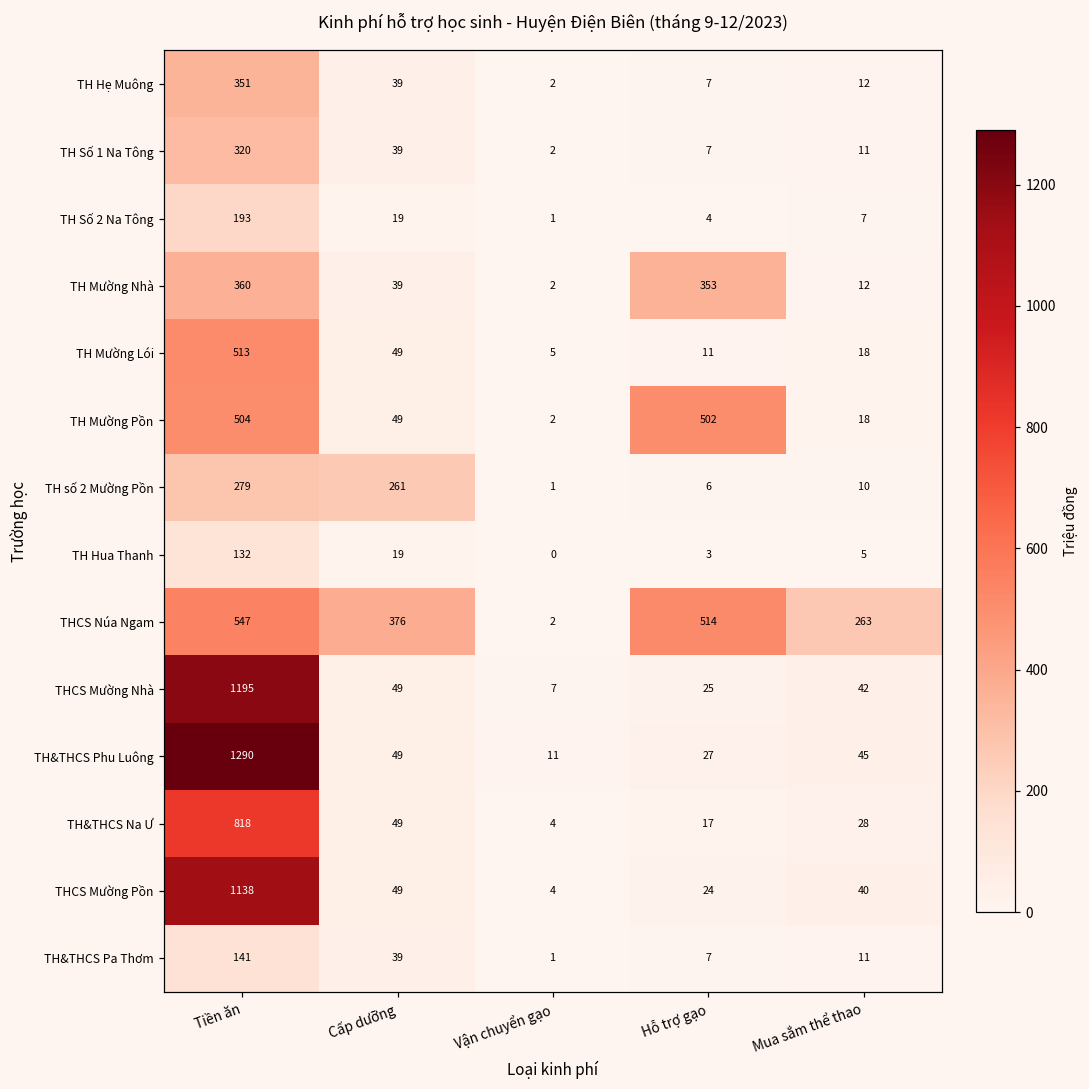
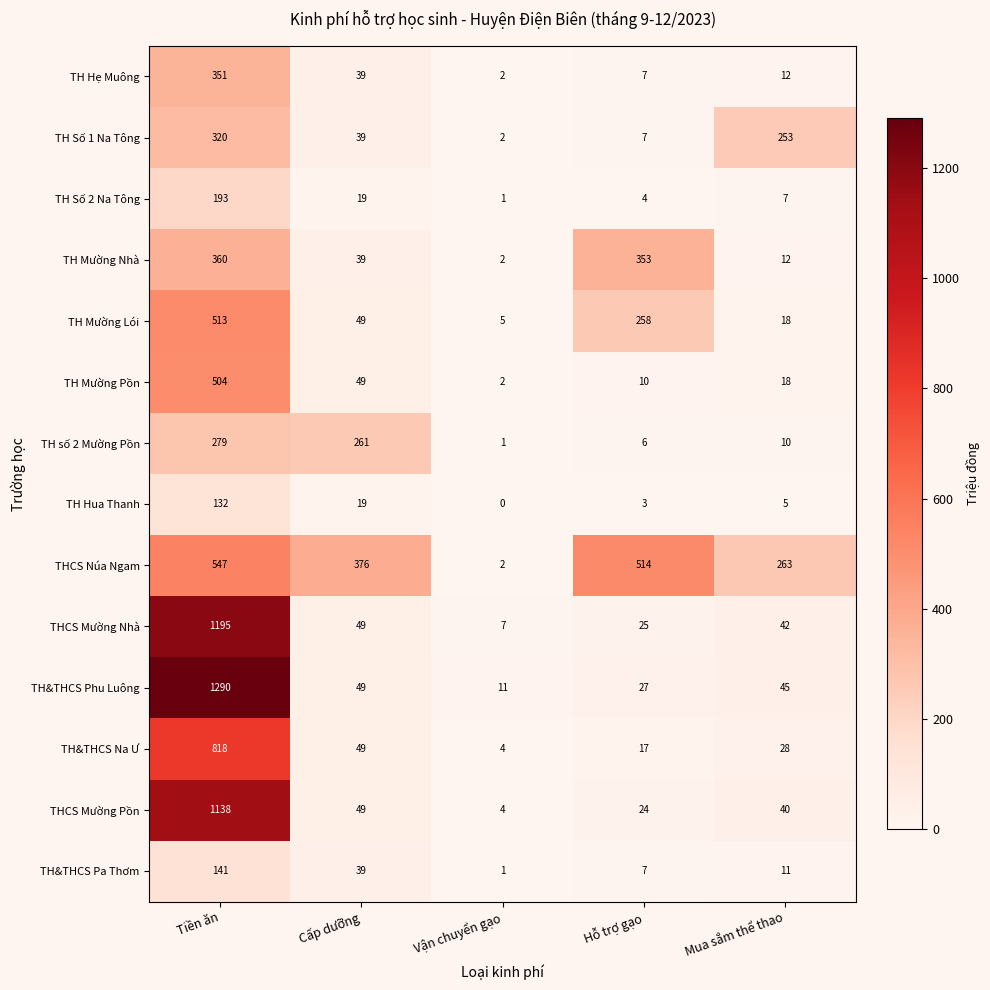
TH Số 1 Na Tông, Mua sắm thể thao: 11 -> 253
TH Mường Lói, Hỗ trợ gạo: 11 -> 258
TH Mường Pồn, Hỗ trợ gạo: 502 -> 10
